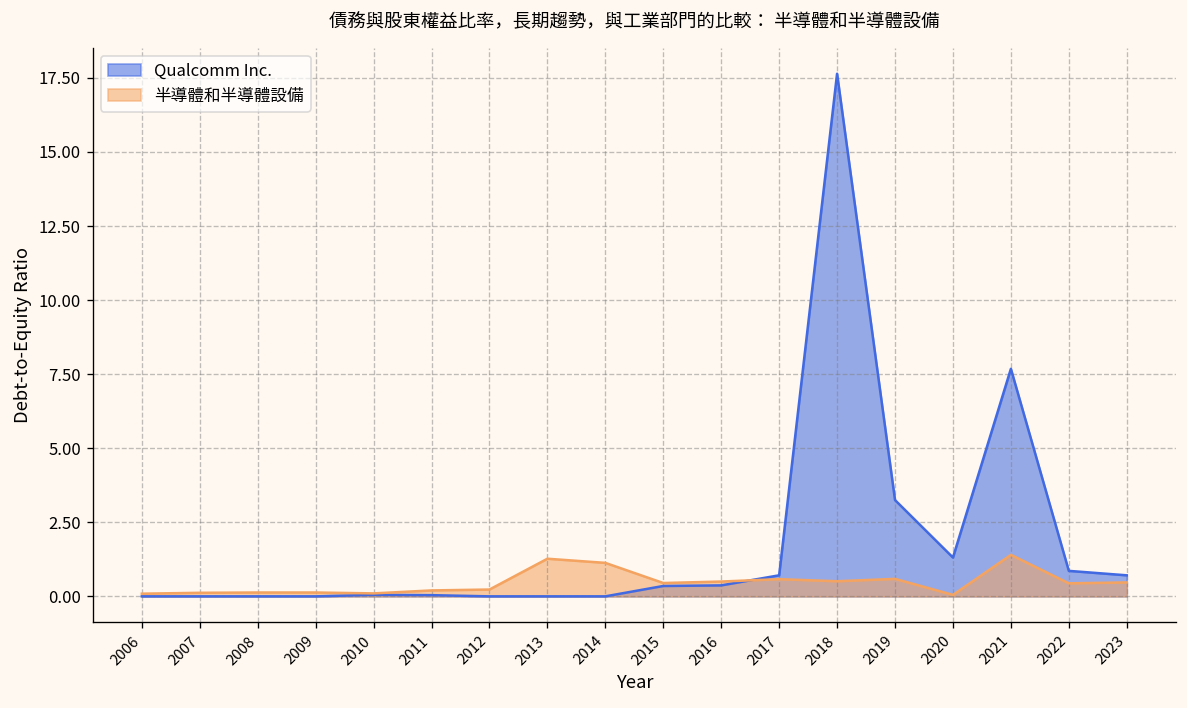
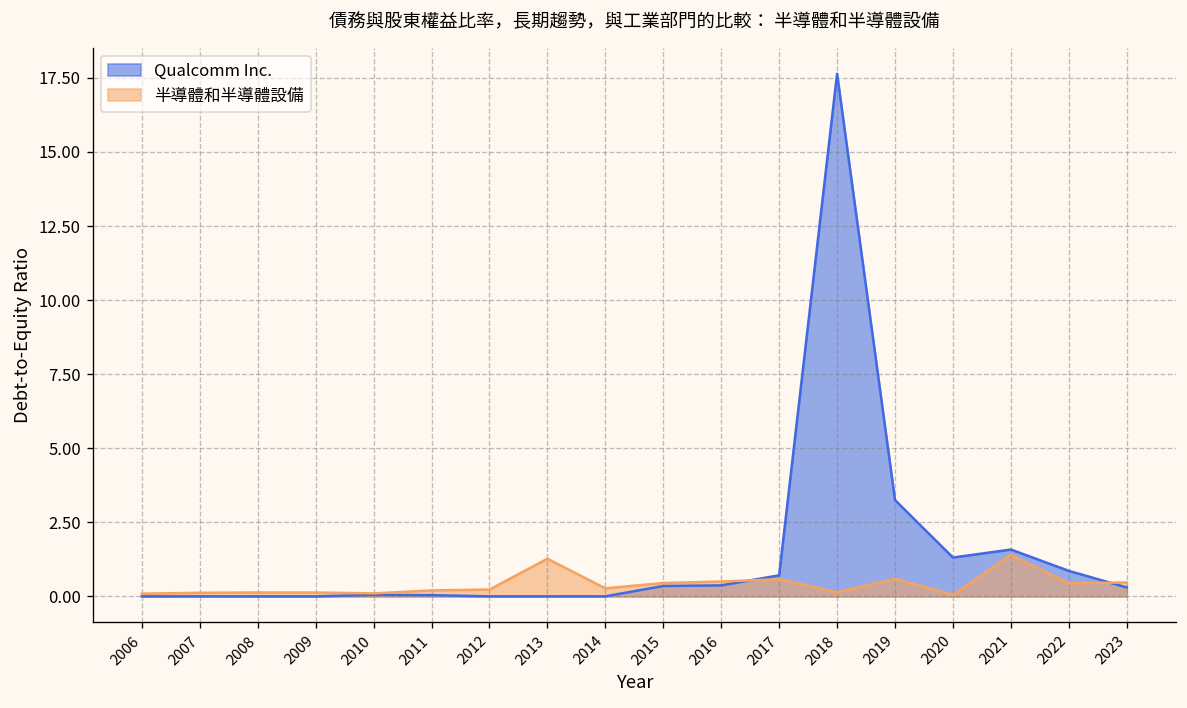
半導體和半導體設備, 2014: 1.1 -> 0.3
半導體和半導體設備, 2018: 0.5 -> 0.1
Qualcomm Inc., 2021: 7.7 -> 1.6
Qualcomm Inc., 2023: 0.7 -> 0.3
